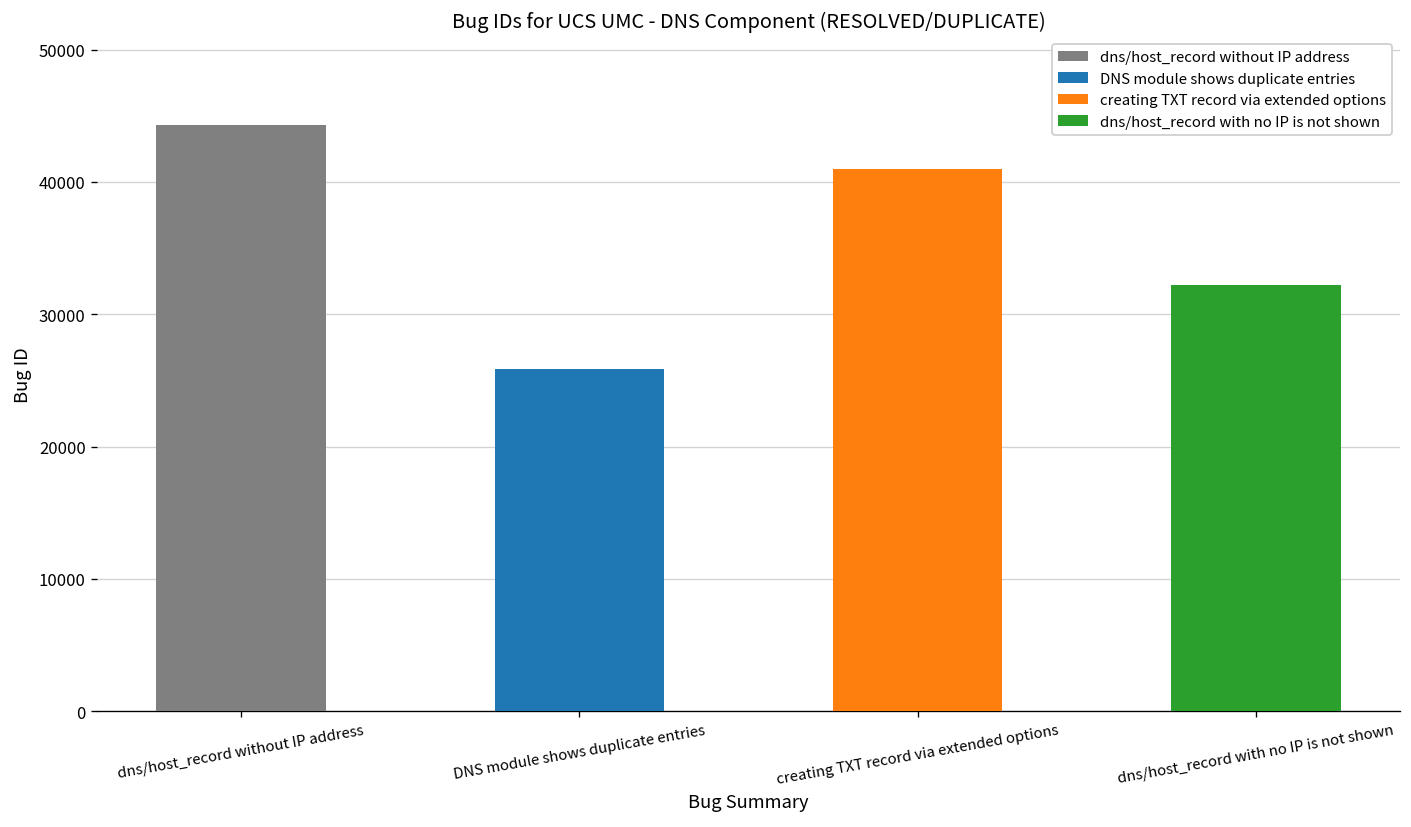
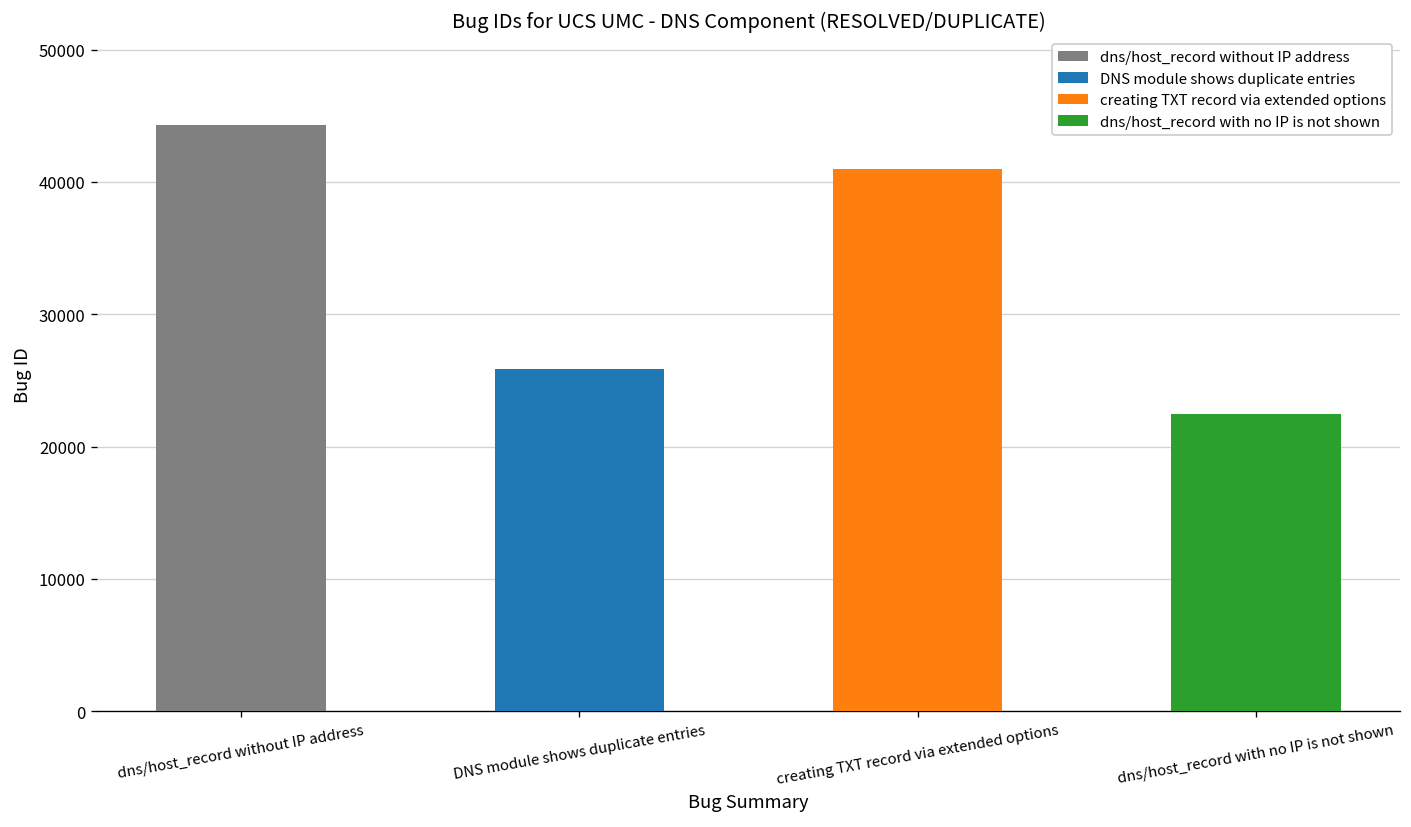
dns/host_record with no IP is not shown: 32200 -> 22500
